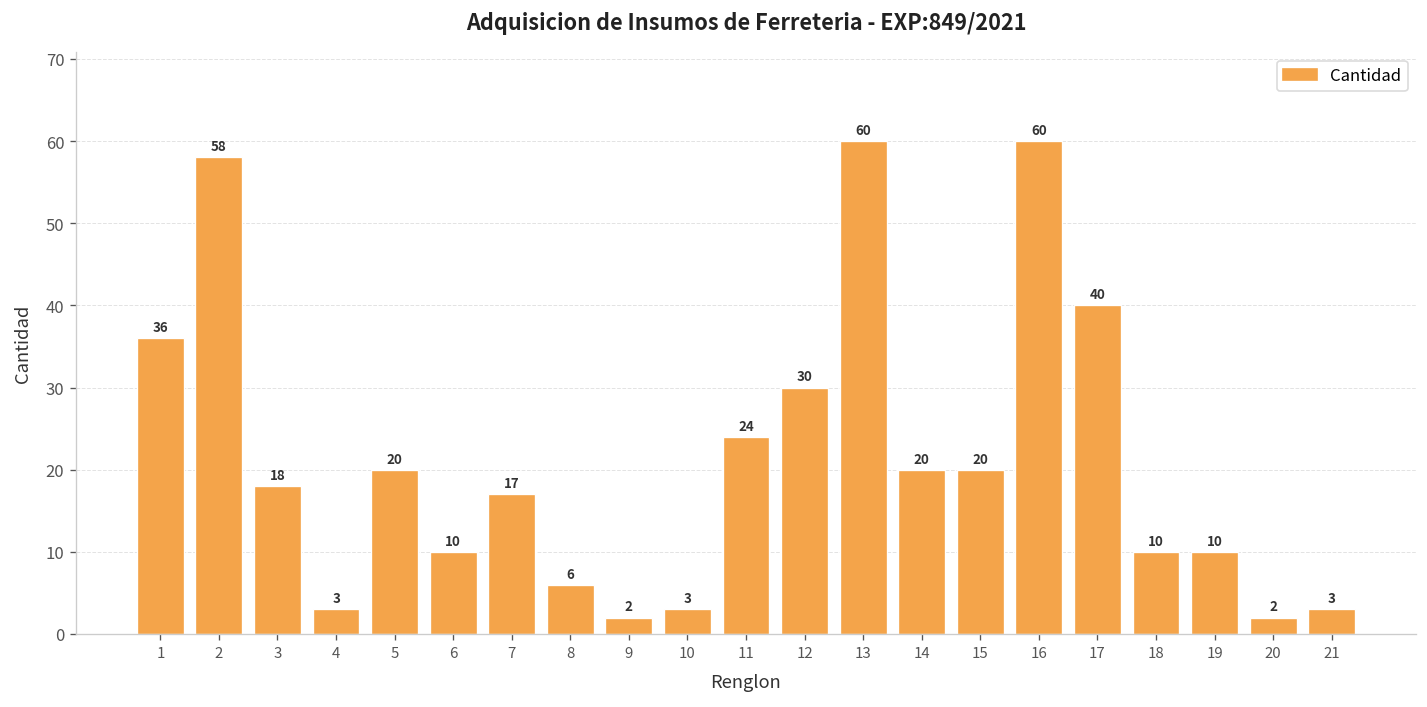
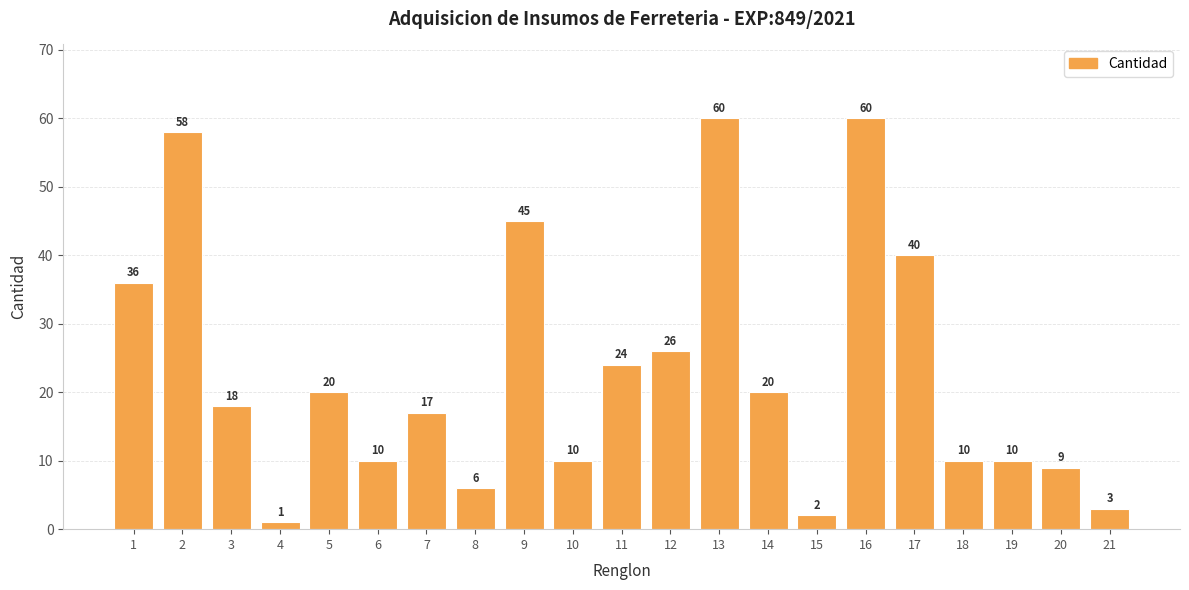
4: 3 -> 1
9: 2 -> 45
10: 3 -> 10
12: 30 -> 26
15: 20 -> 2
20: 2 -> 9
